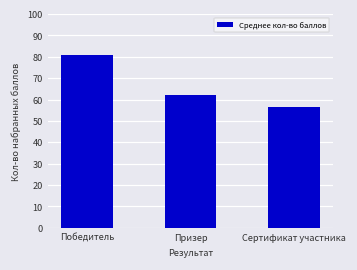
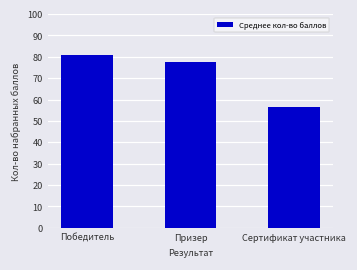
Призер: 62 -> 77
